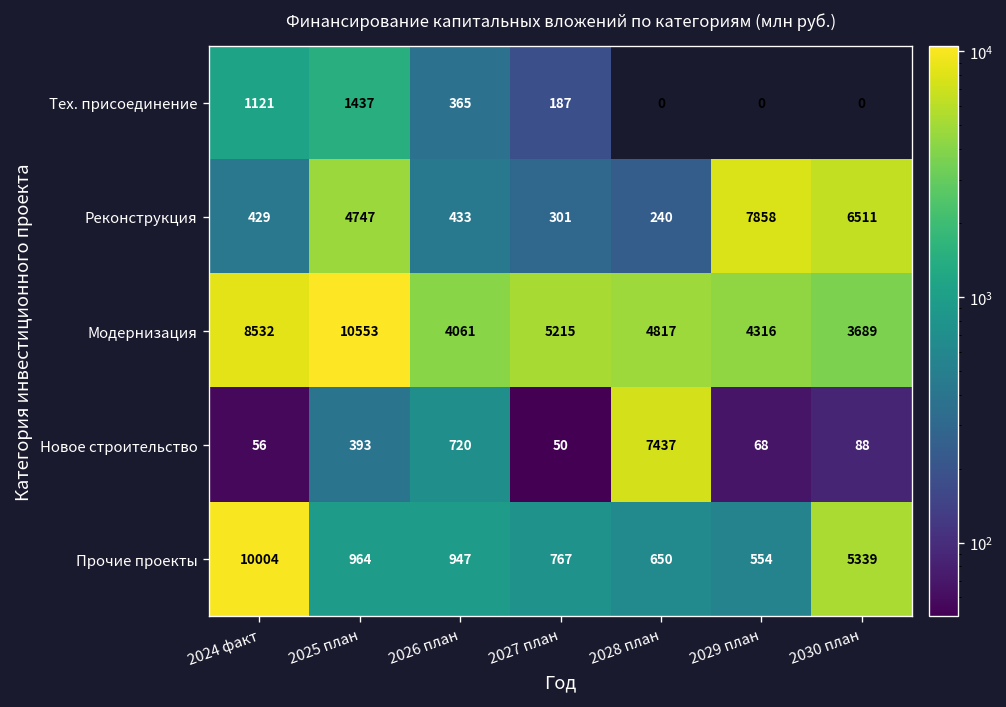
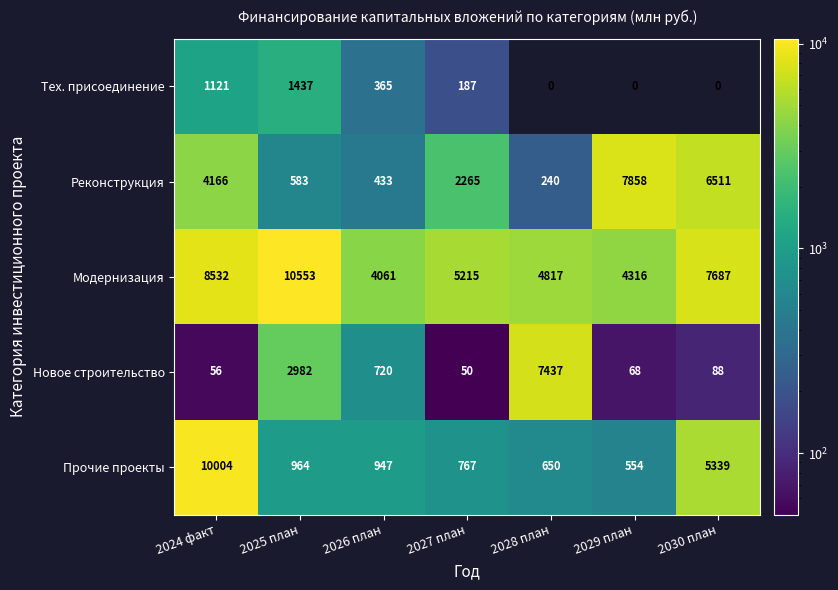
Реконструкция, 2024 факт: 429 -> 4166
Реконструкция, 2025 план: 4747 -> 583
Реконструкция, 2027 план: 301 -> 2265
Модернизация, 2030 план: 3689 -> 7687
Новое строительство, 2025 план: 393 -> 2982
